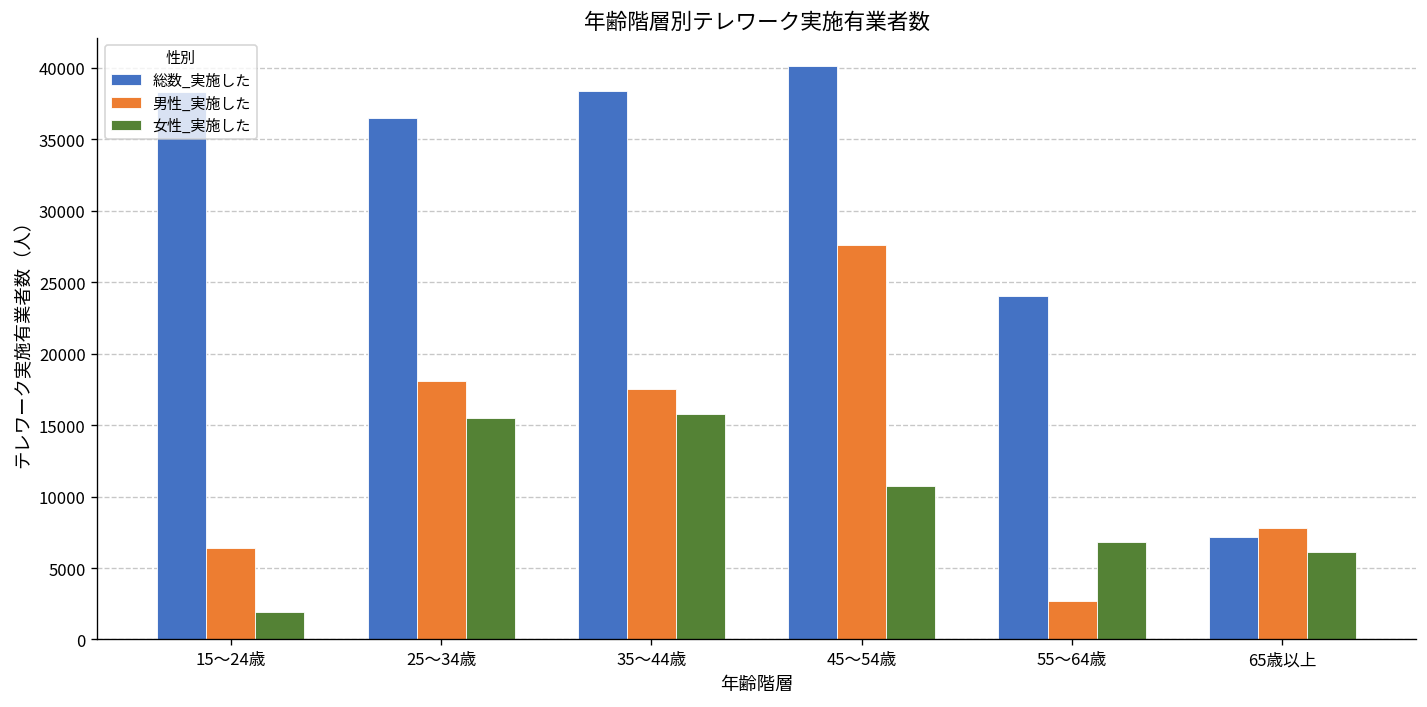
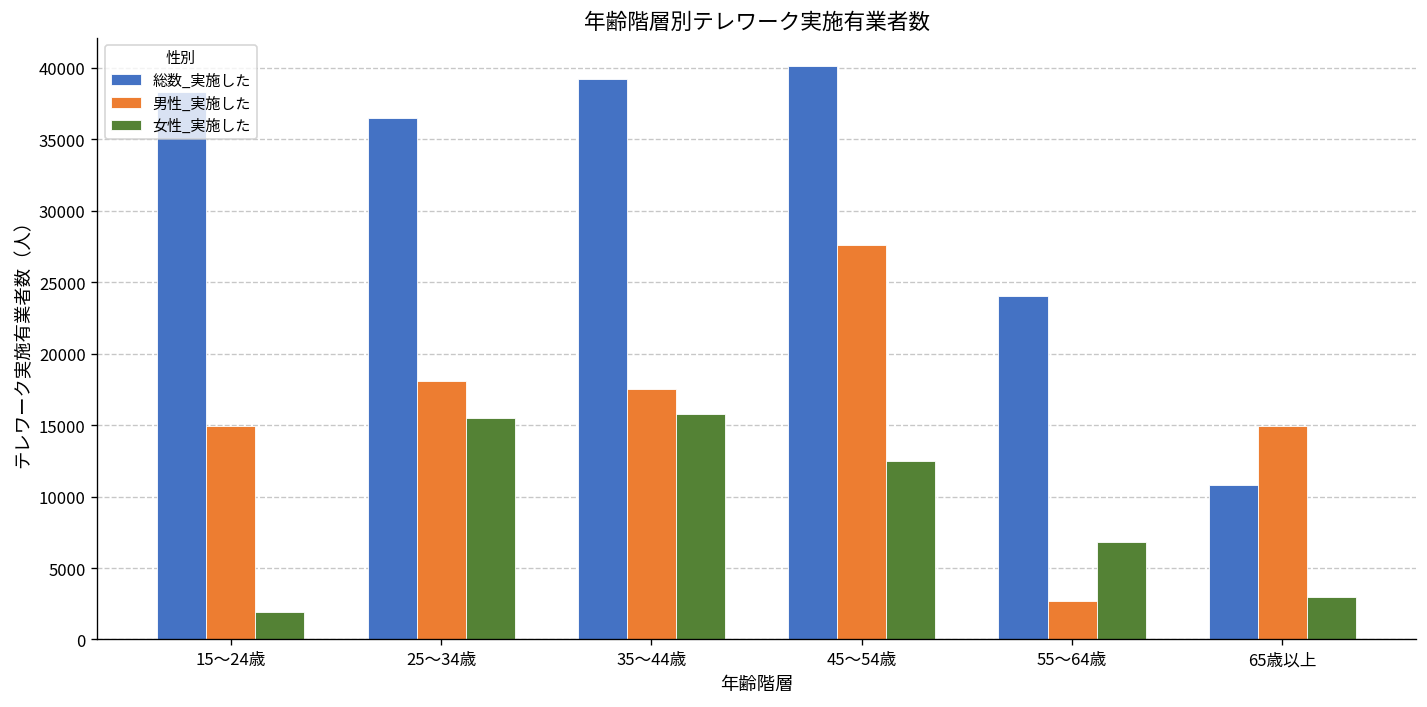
男性_実施した, 15～24歳: 6400 -> 15000
総数_実施した, 35～44歳: 38400 -> 39200
女性_実施した, 45～54歳: 10800 -> 12500
総数_実施した, 65歳以上: 7200 -> 10800
男性_実施した, 65歳以上: 7800 -> 15000
女性_実施した, 65歳以上: 6100 -> 3000
